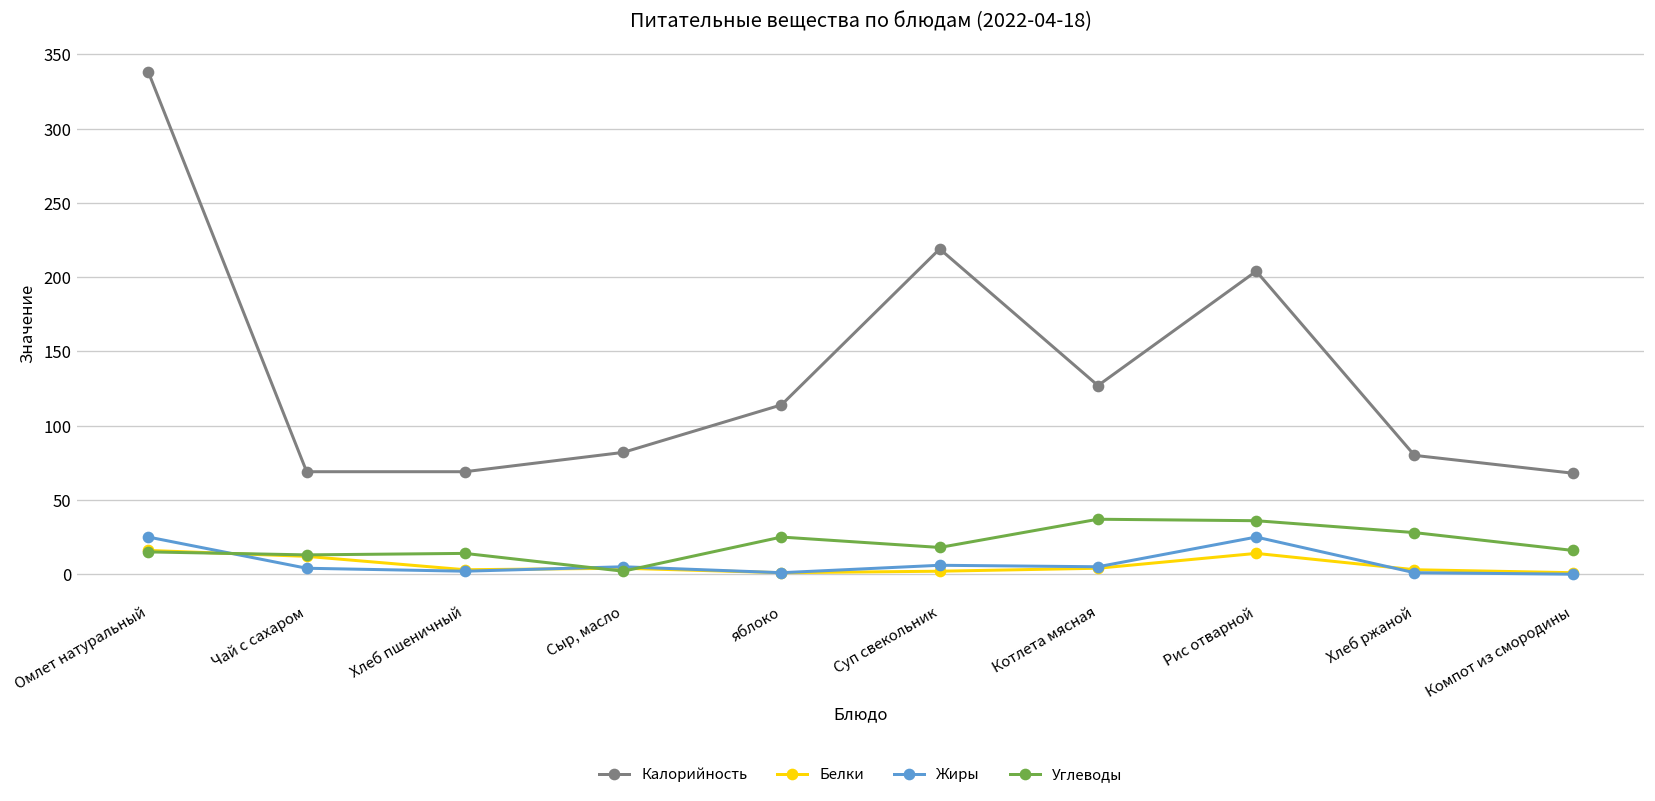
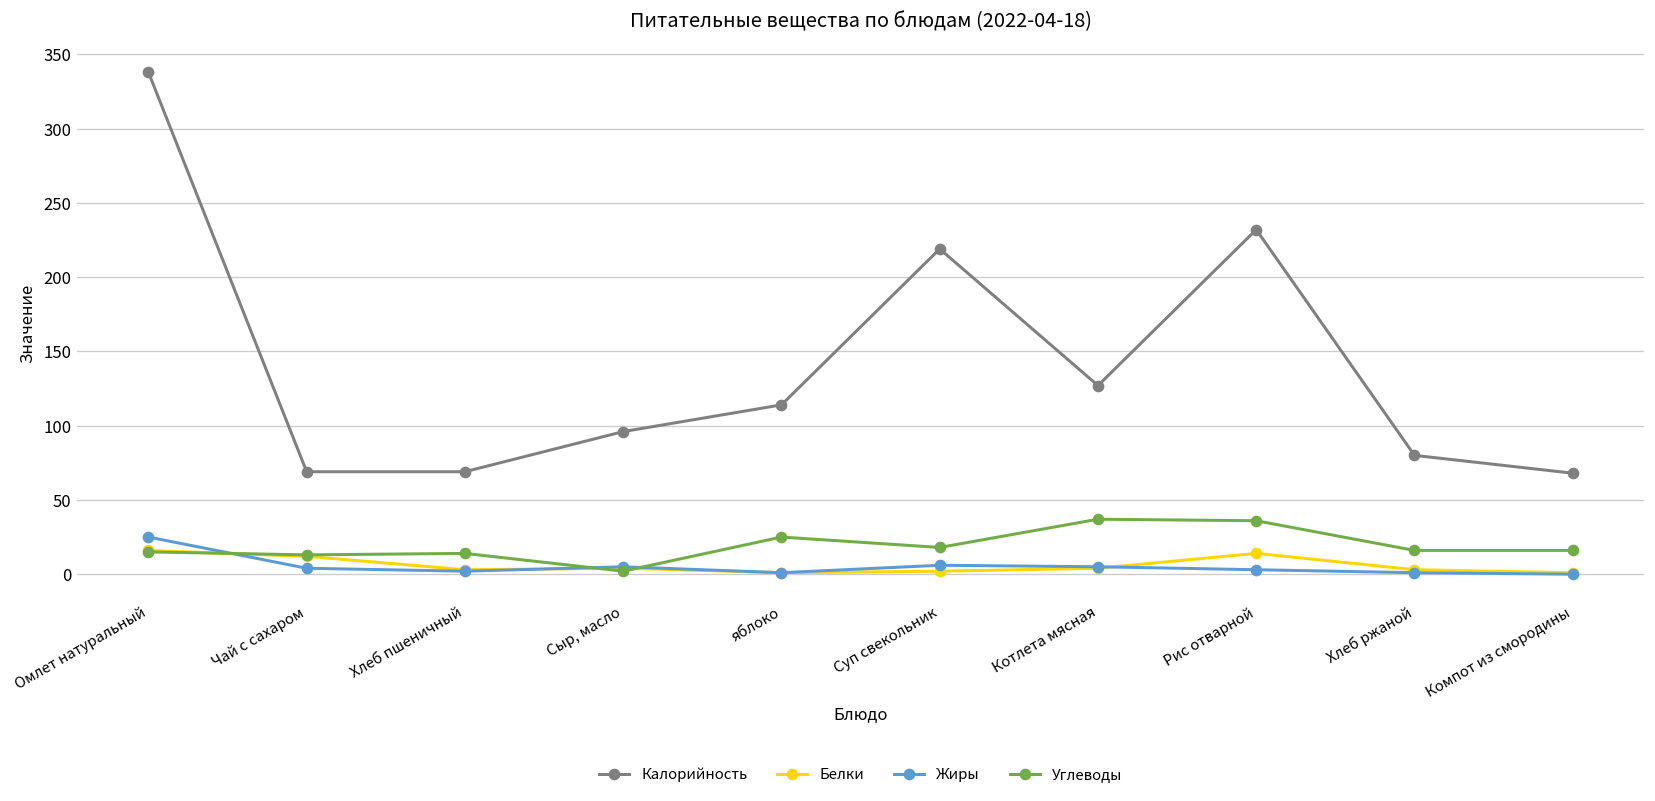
Калорийность, Сыр, масло: 82 -> 96
Калорийность, Рис отварной: 204 -> 232
Жиры, Рис отварной: 25 -> 3
Углеводы, Хлеб ржаной: 28 -> 16
